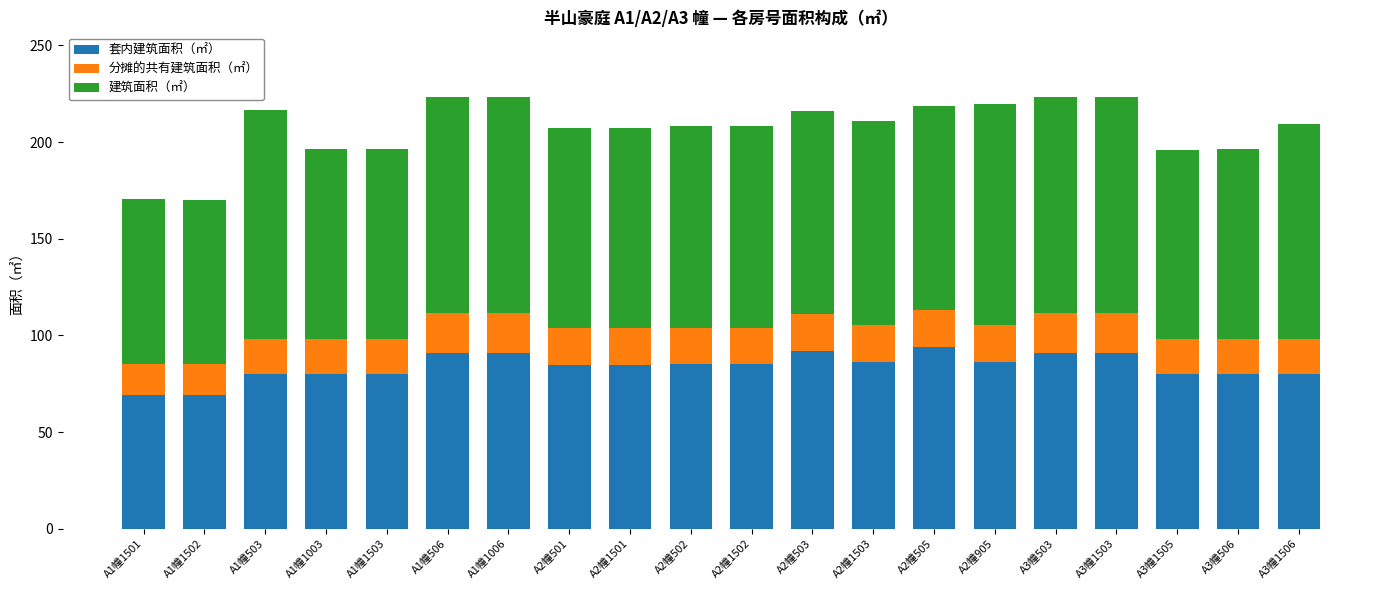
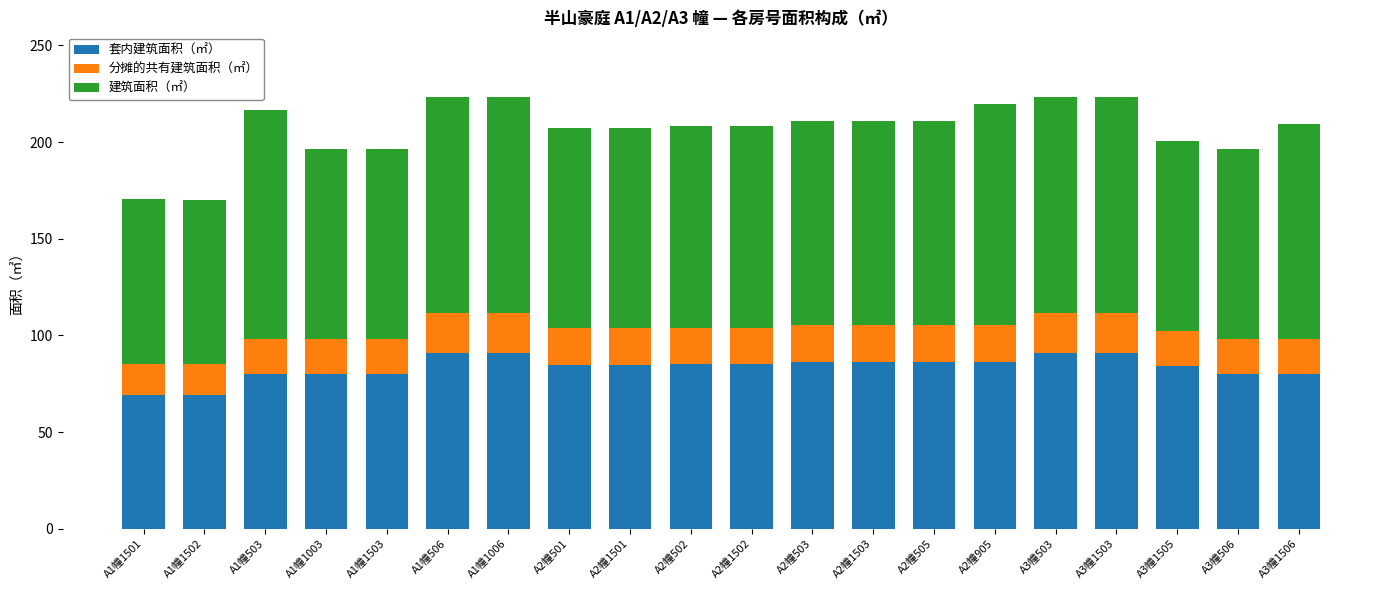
套内建筑面积（㎡）, A2幢503: 92 -> 86
套内建筑面积（㎡）, A2幢505: 94 -> 86
套内建筑面积（㎡）, A3幢1505: 80 -> 84
